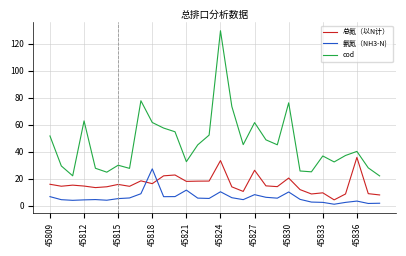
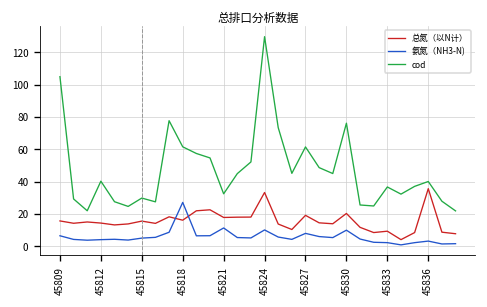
cod, 45809: 52 -> 105
cod, 45812: 63 -> 40
总氮（以N计）, 45827: 26 -> 19
